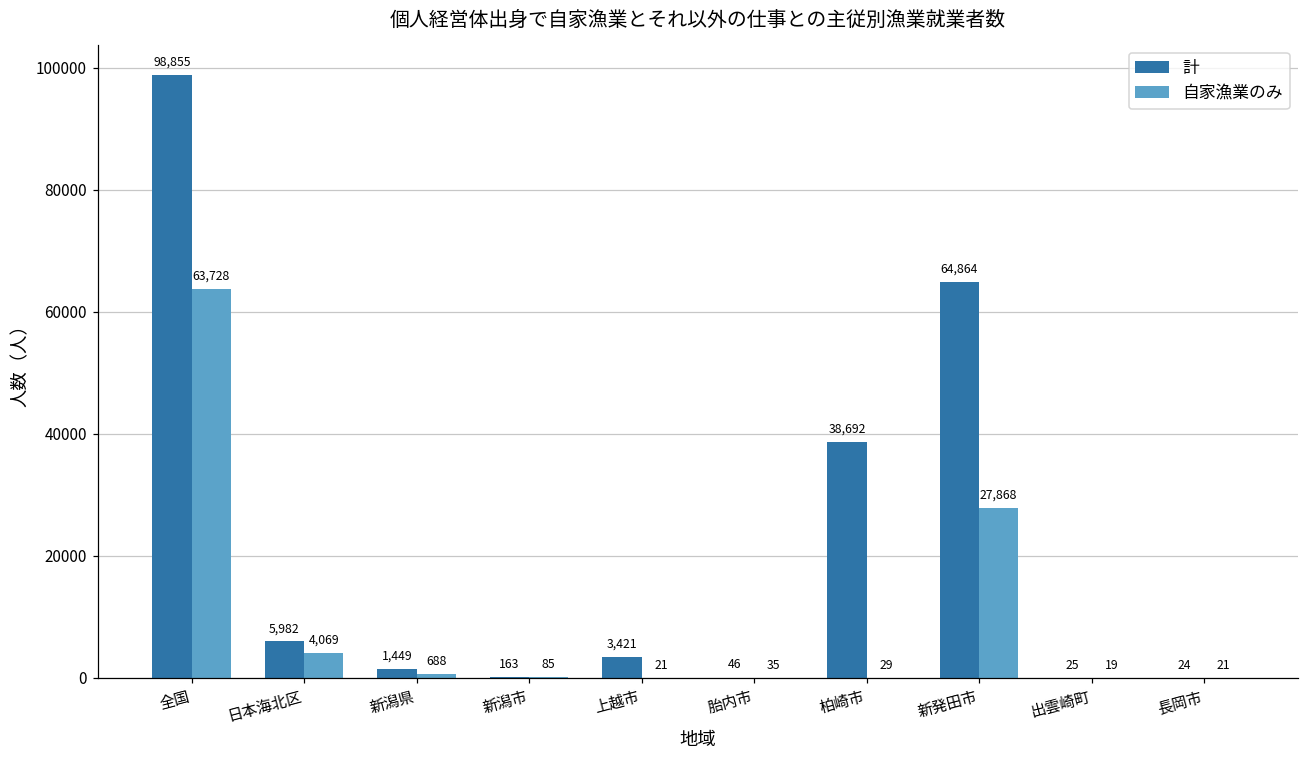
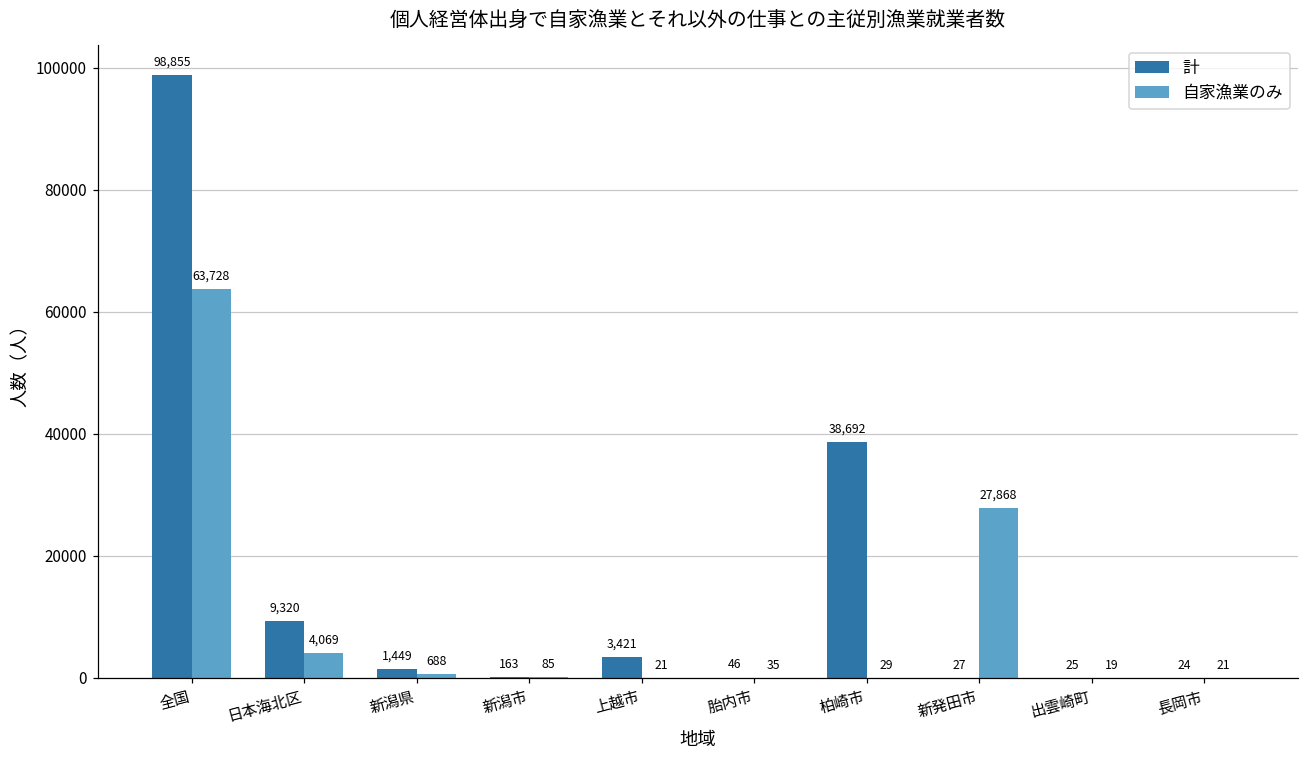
計, 日本海北区: 5,982 -> 9,320
計, 新発田市: 64,864 -> 27
